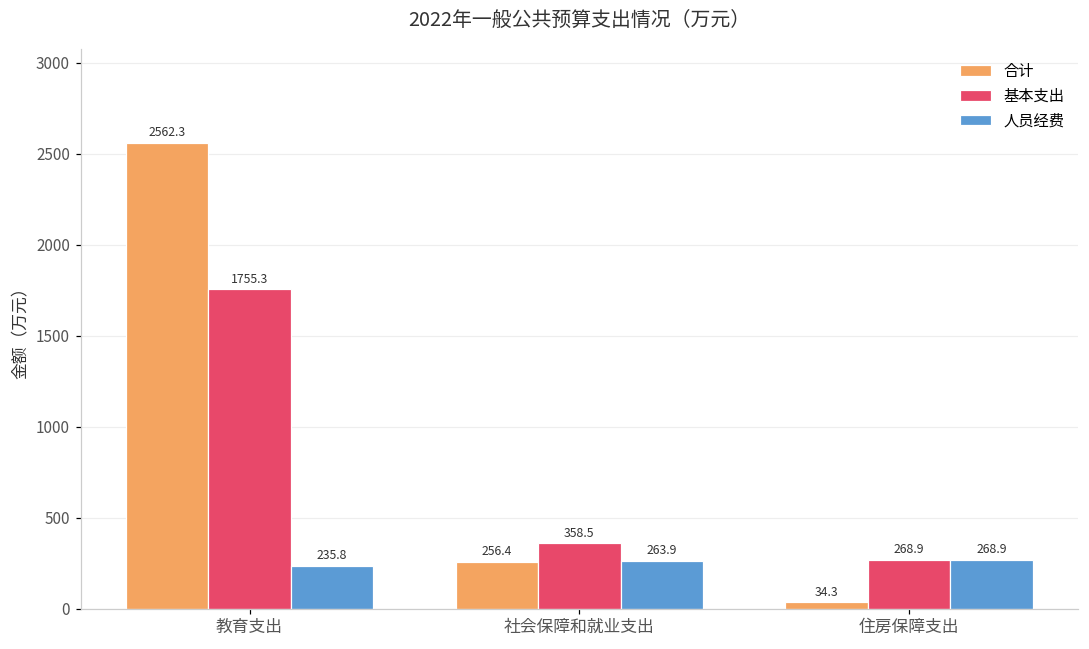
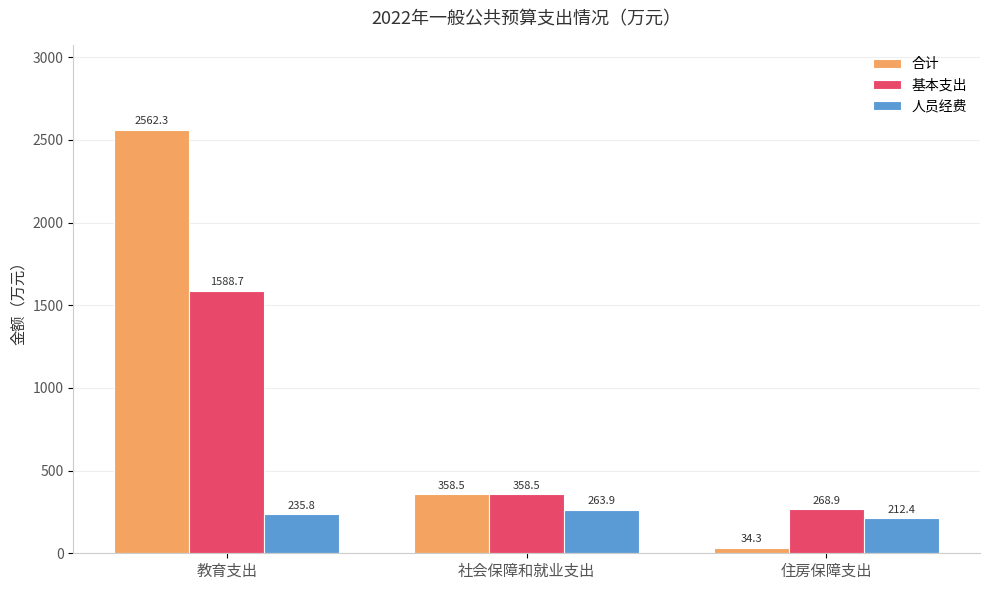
基本支出, 教育支出: 1755.3 -> 1588.7
合计, 社会保障和就业支出: 256.4 -> 358.5
人员经费, 住房保障支出: 268.9 -> 212.4
